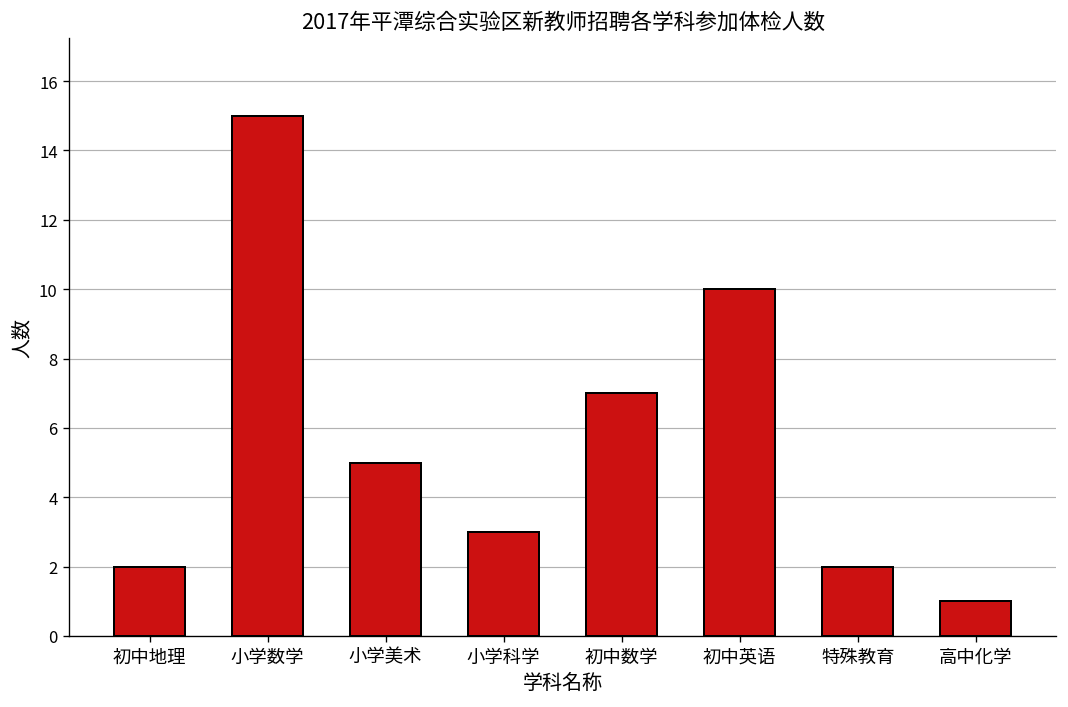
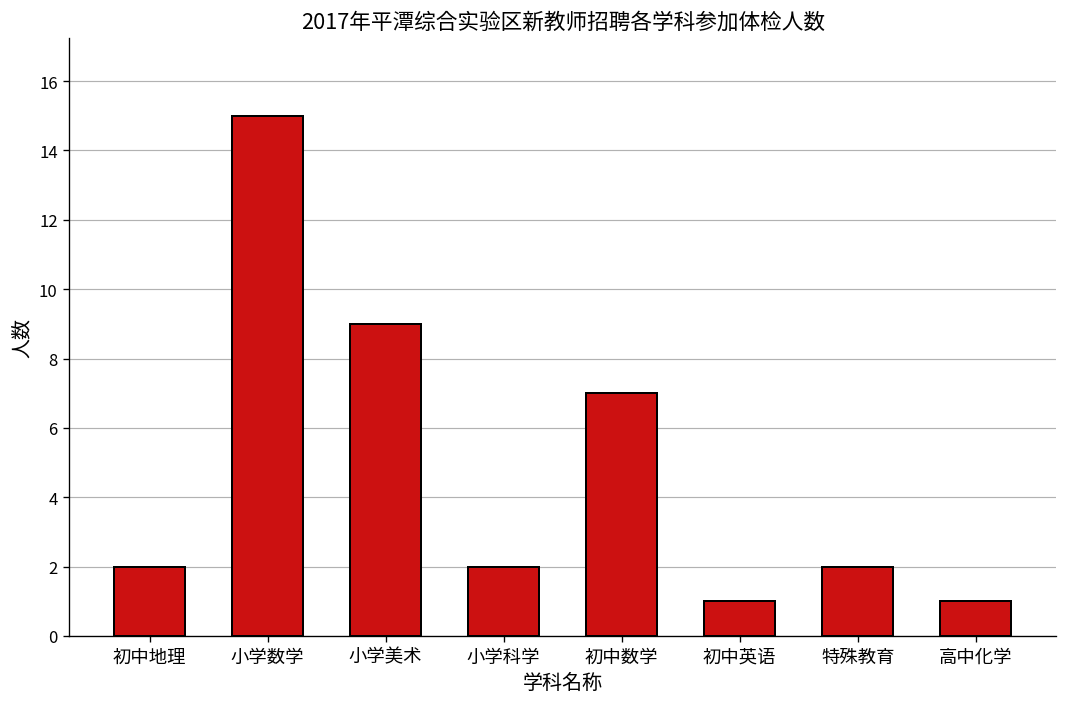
小学美术: 5 -> 9
小学科学: 3 -> 2
初中英语: 10 -> 1
